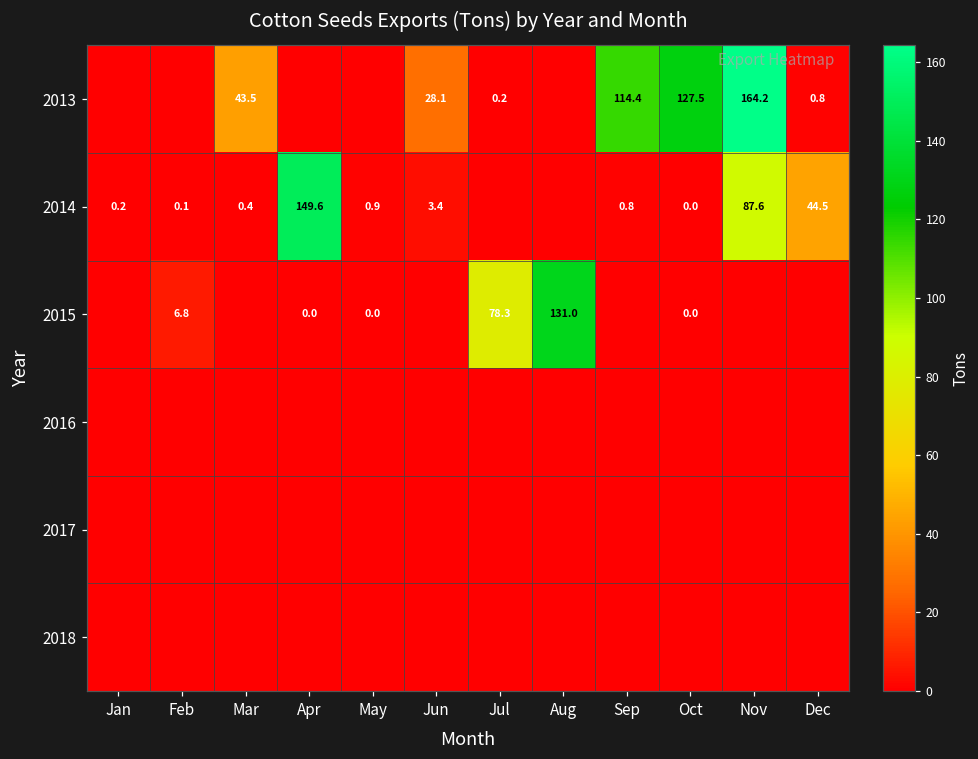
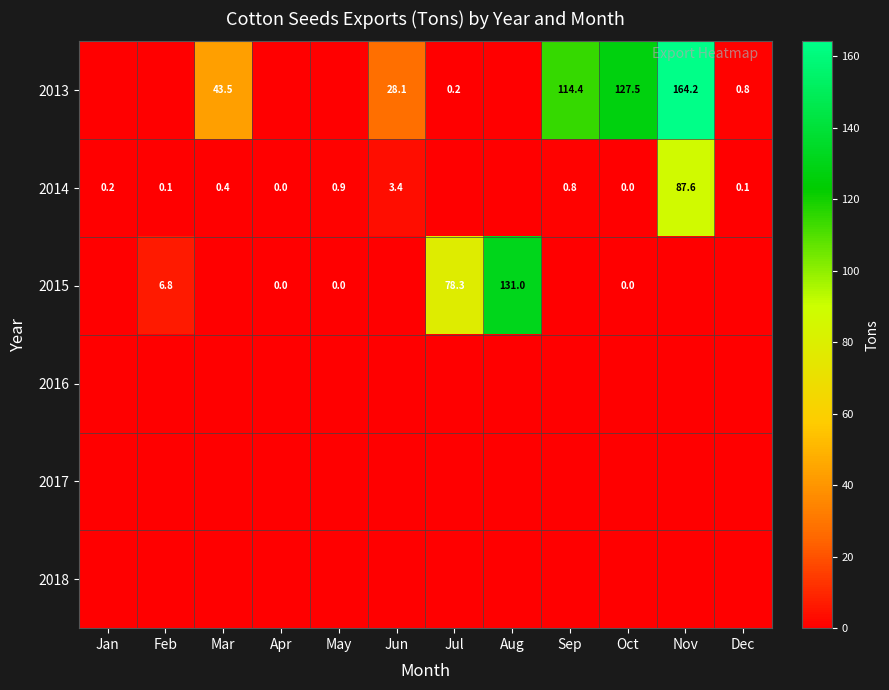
2014, Apr: 149.6 -> 0.0
2014, Dec: 44.5 -> 0.1
